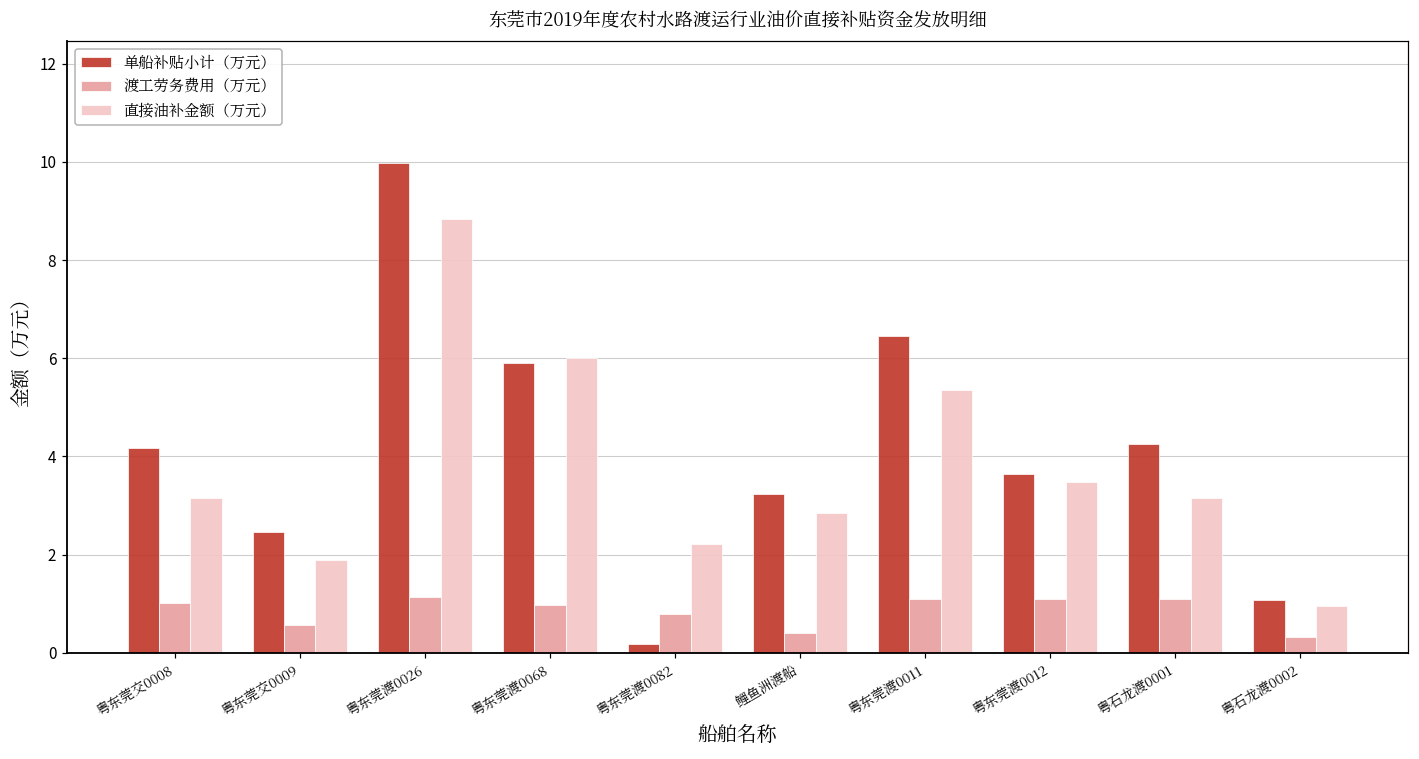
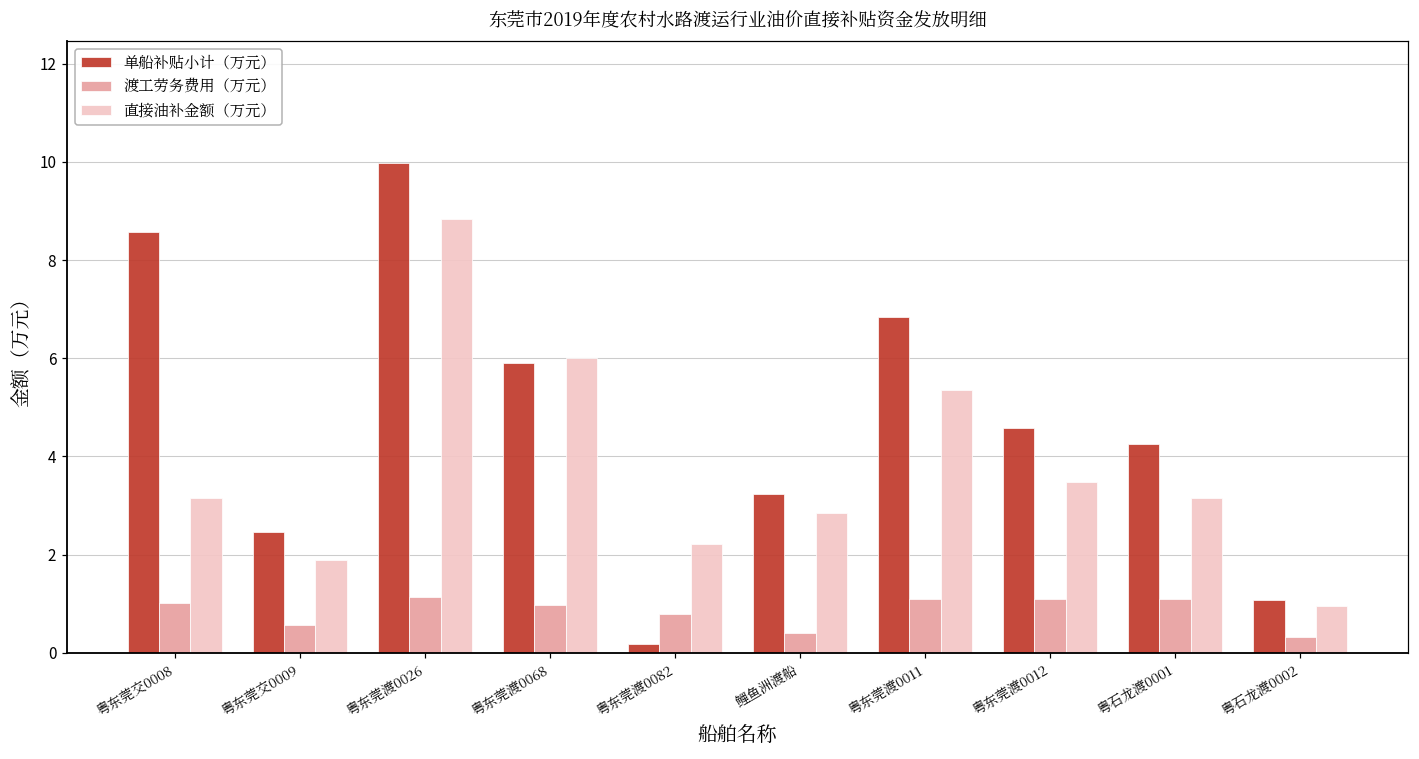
单船补贴小计（万元）, 粤东莞交0008: 4.2 -> 8.6
单船补贴小计（万元）, 粤东莞渡0011: 6.5 -> 6.8
单船补贴小计（万元）, 粤东莞渡0012: 3.6 -> 4.6
